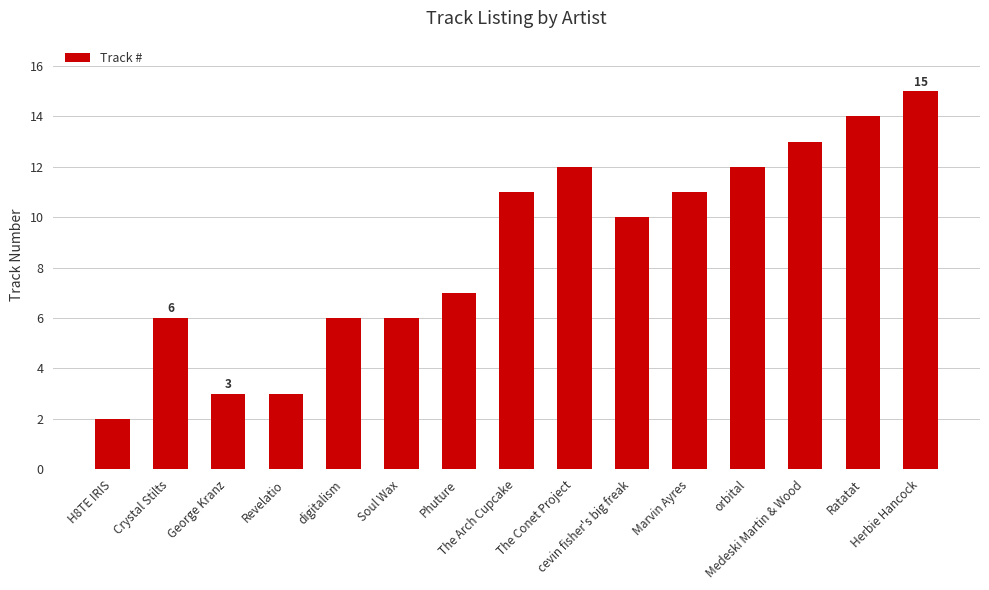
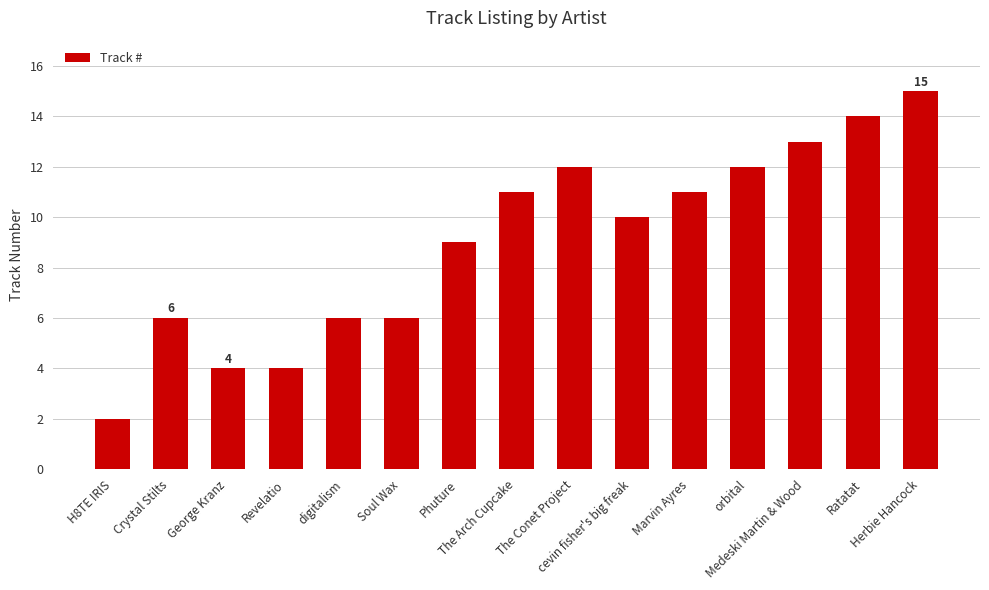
George Kranz: 3 -> 4
Revelatio: 3 -> 4
Phuture: 7 -> 9
